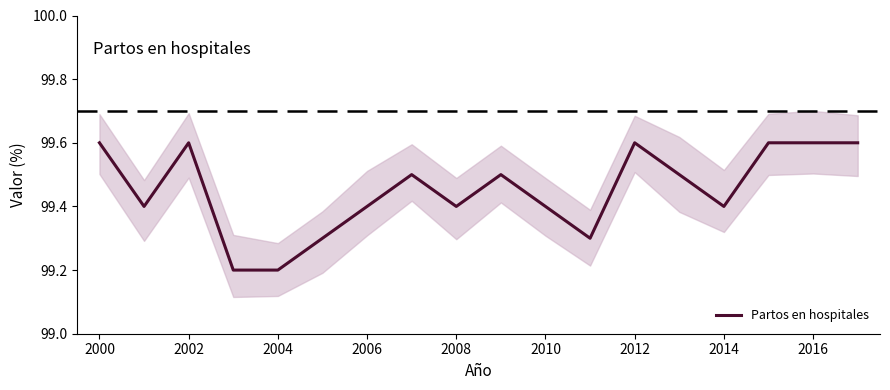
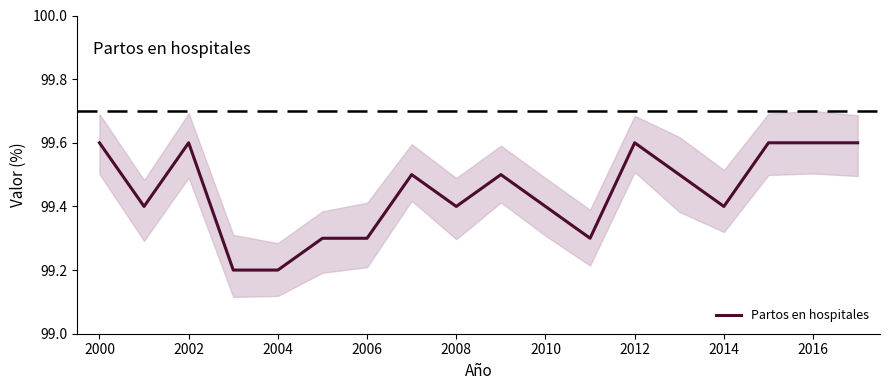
Partos en hospitales, 2006: 99.4 -> 99.3
